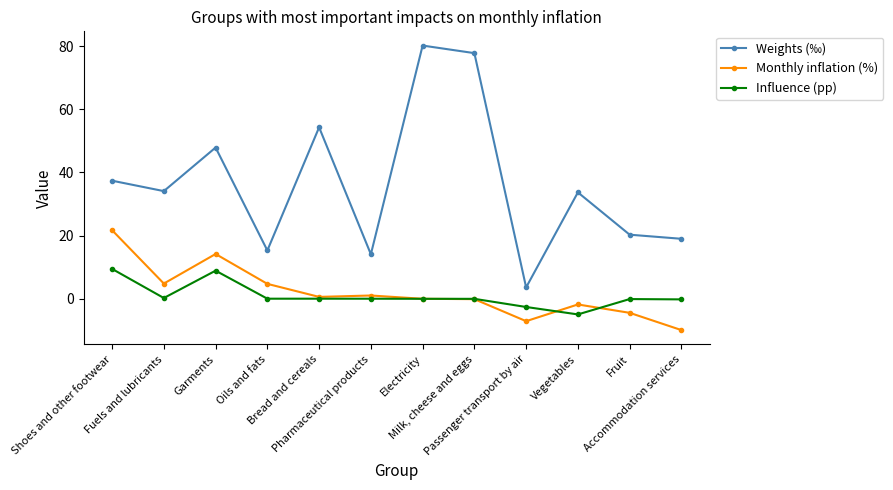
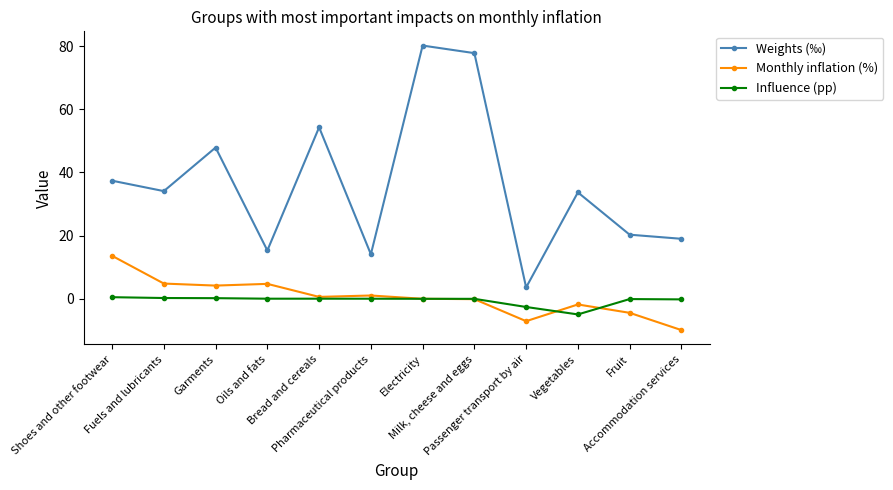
Monthly inflation (%), Shoes and other footwear: 22 -> 14
Influence (pp), Shoes and other footwear: 9 -> 1
Monthly inflation (%), Garments: 14 -> 4
Influence (pp), Garments: 9 -> 0
